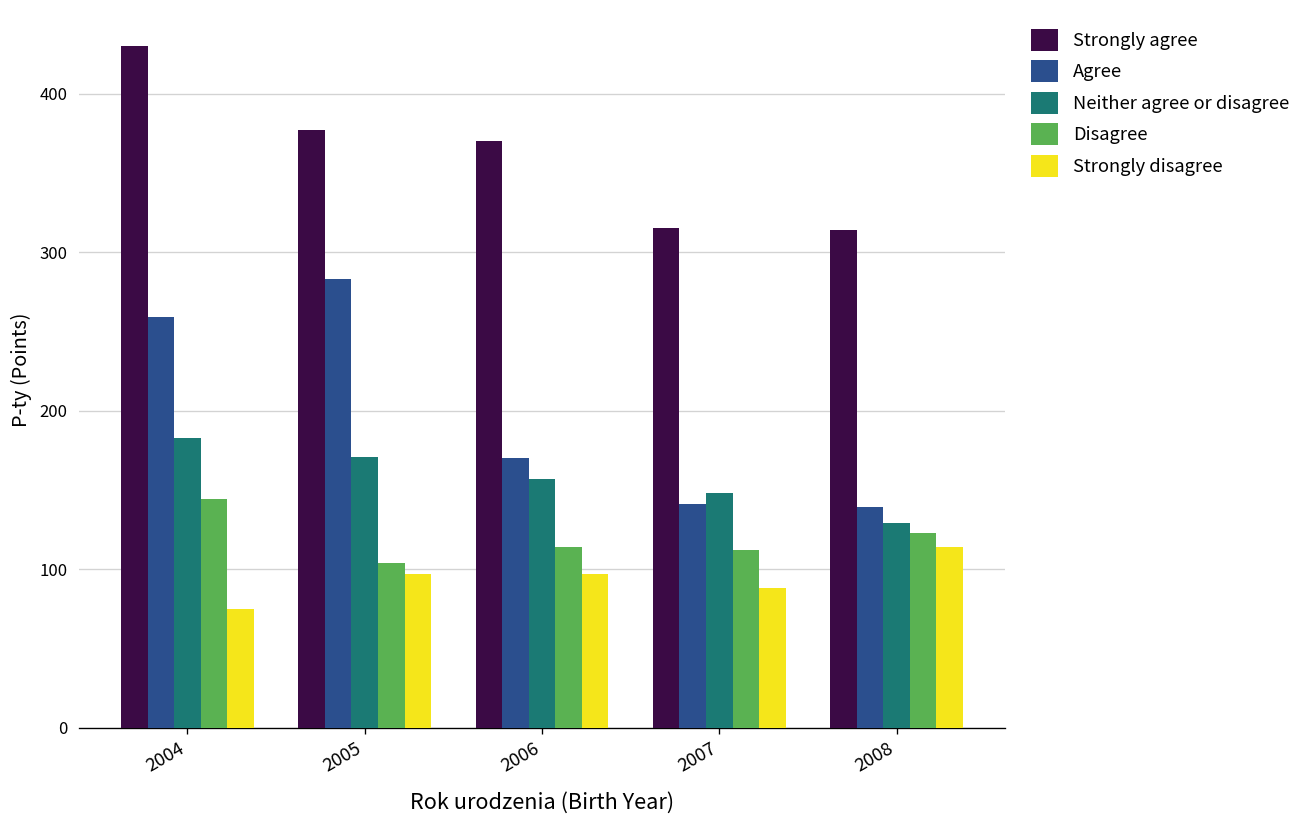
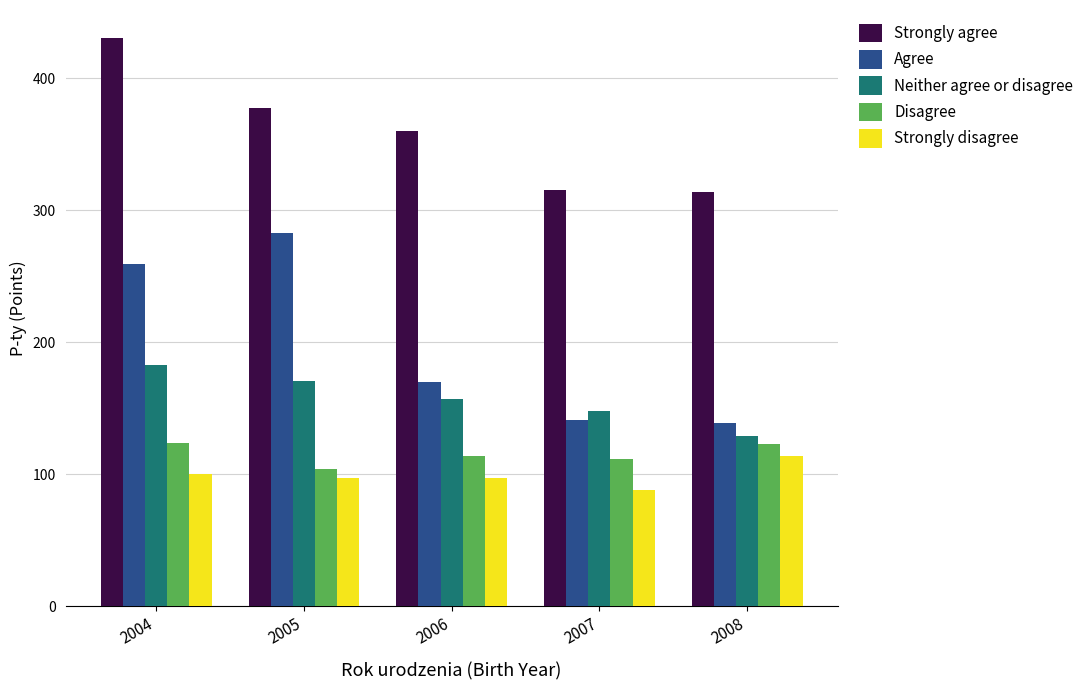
Disagree, 2004: 144 -> 124
Strongly disagree, 2004: 75 -> 100
Strongly agree, 2006: 370 -> 360
